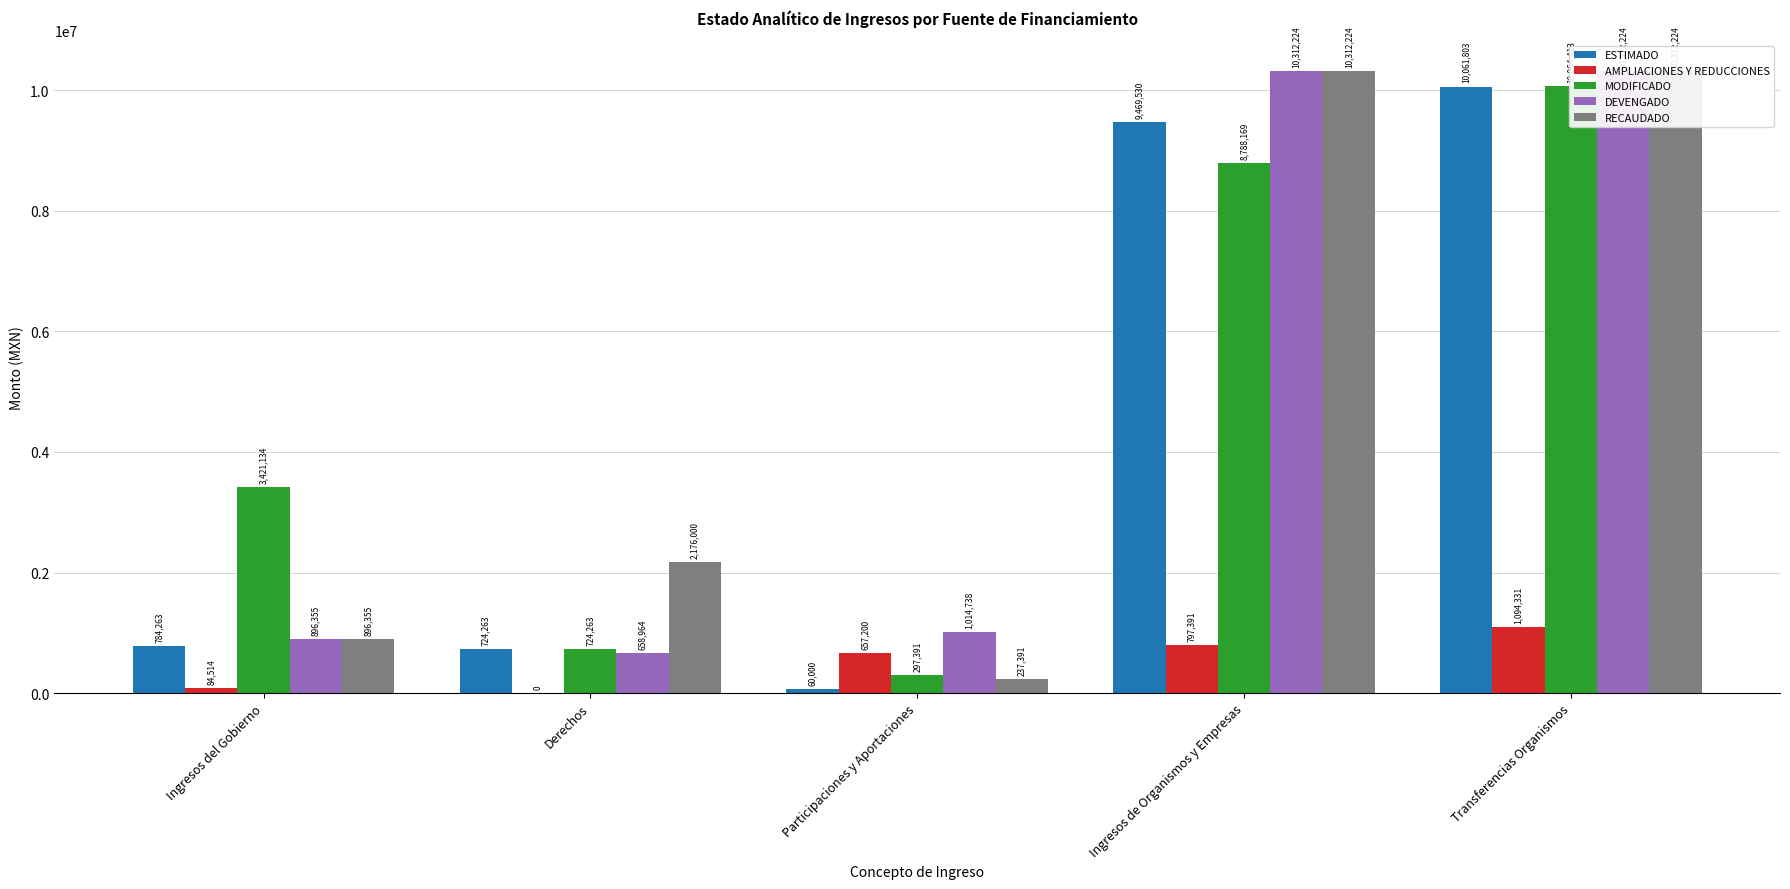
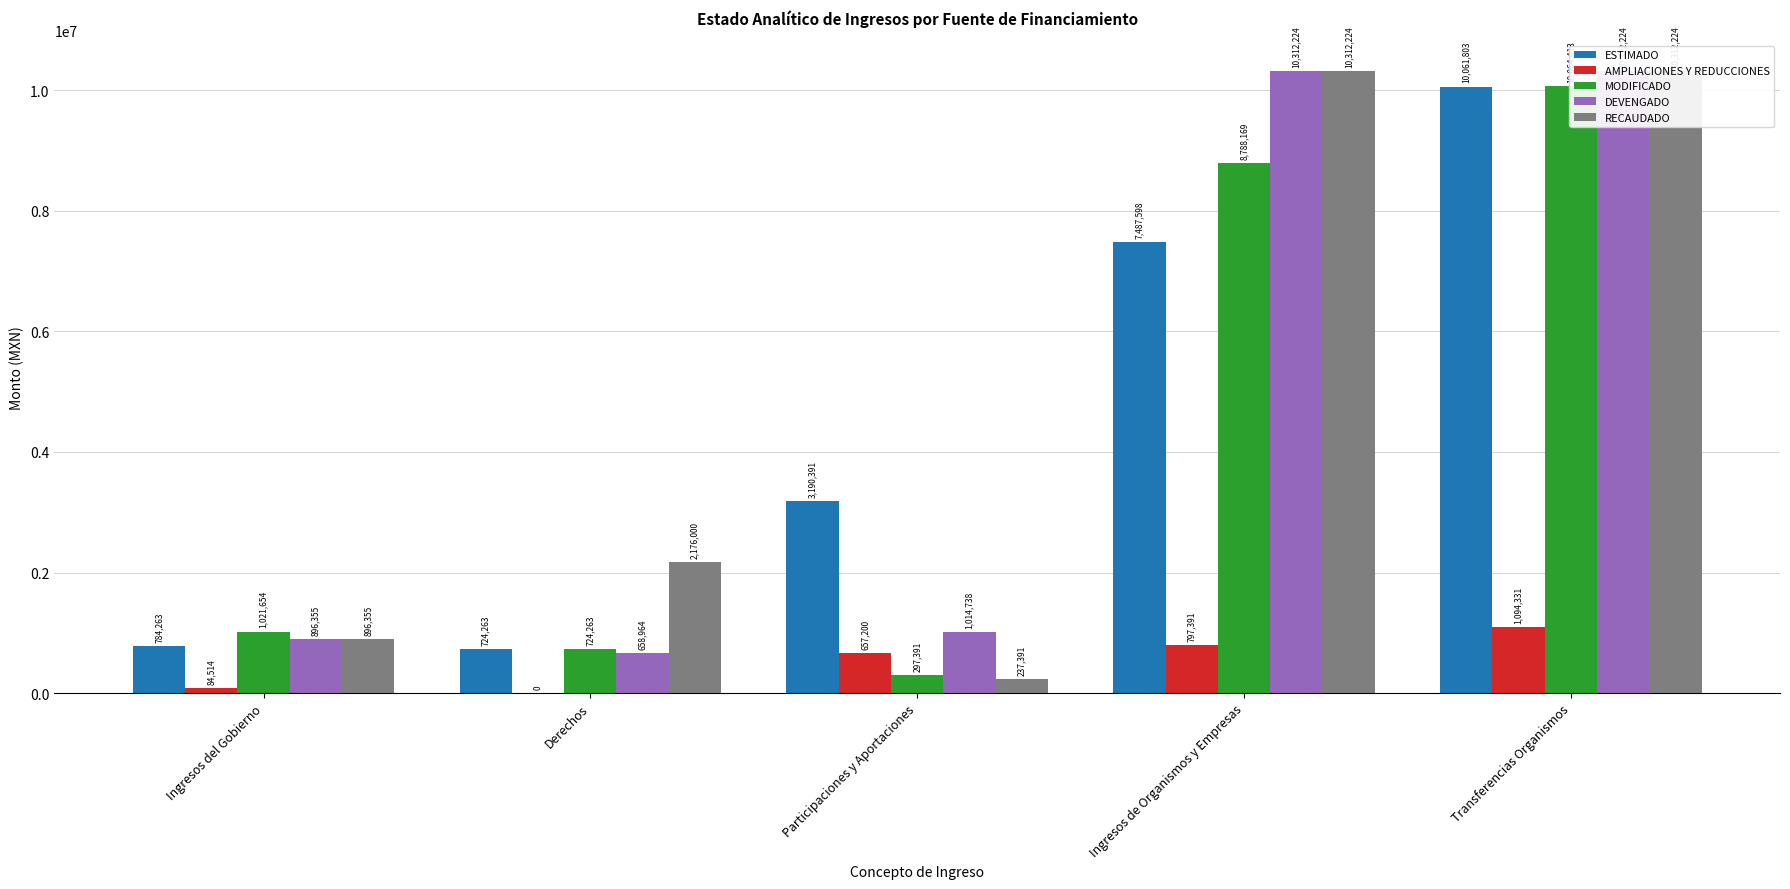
MODIFICADO, Ingresos del Gobierno: 3,421,134 -> 1,021,654
ESTIMADO, Participaciones y Aportaciones: 60,000 -> 3,190,391
ESTIMADO, Ingresos de Organismos y Empresas: 9,469,530 -> 7,487,598
